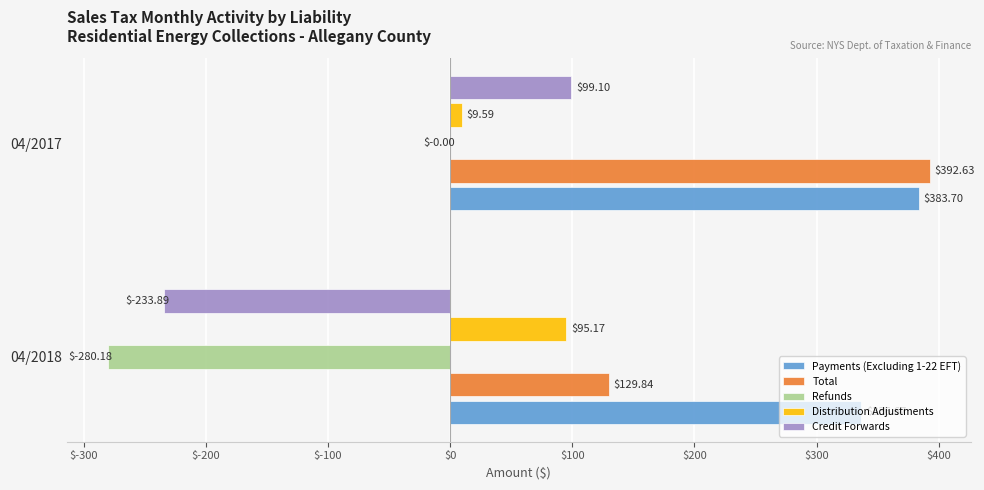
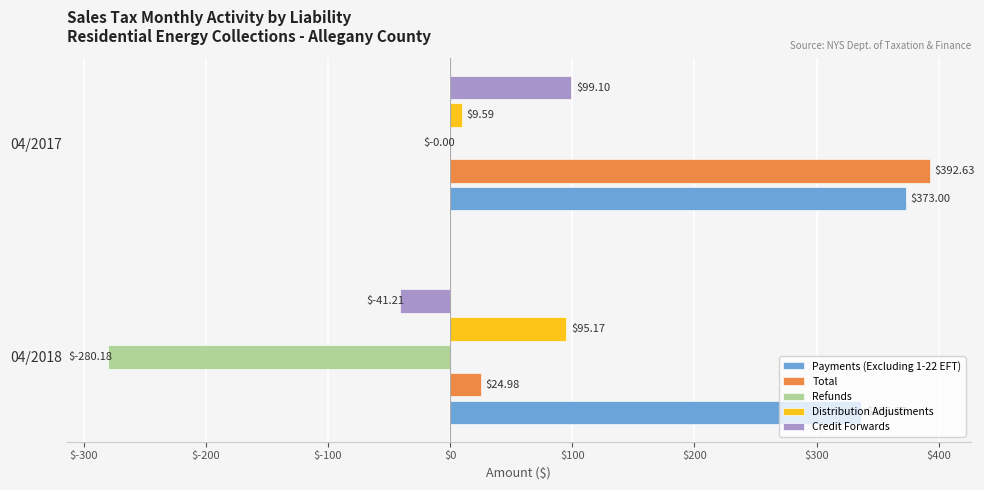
Payments (Excluding 1-22 EFT), 04/2017: $383.70 -> $373.00
Credit Forwards, 04/2018: $-233.89 -> $-41.21
Total, 04/2018: $129.84 -> $24.98
